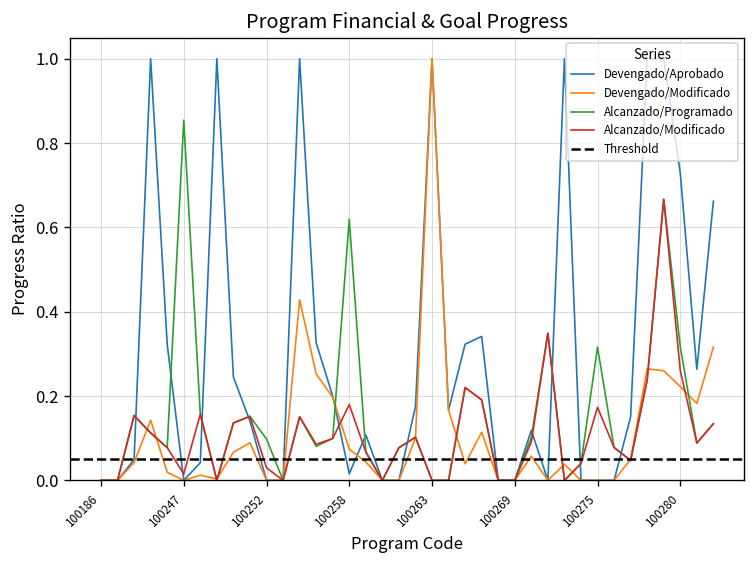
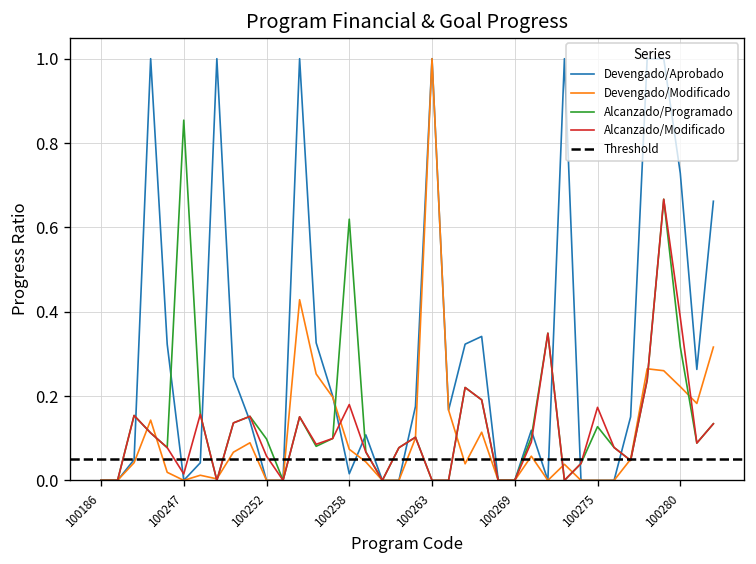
Alcanzado/Modificado, 100252: 0.03 -> 0.06
Alcanzado/Programado, 100275: 0.32 -> 0.13
Alcanzado/Modificado, 100280: 0.26 -> 0.39
